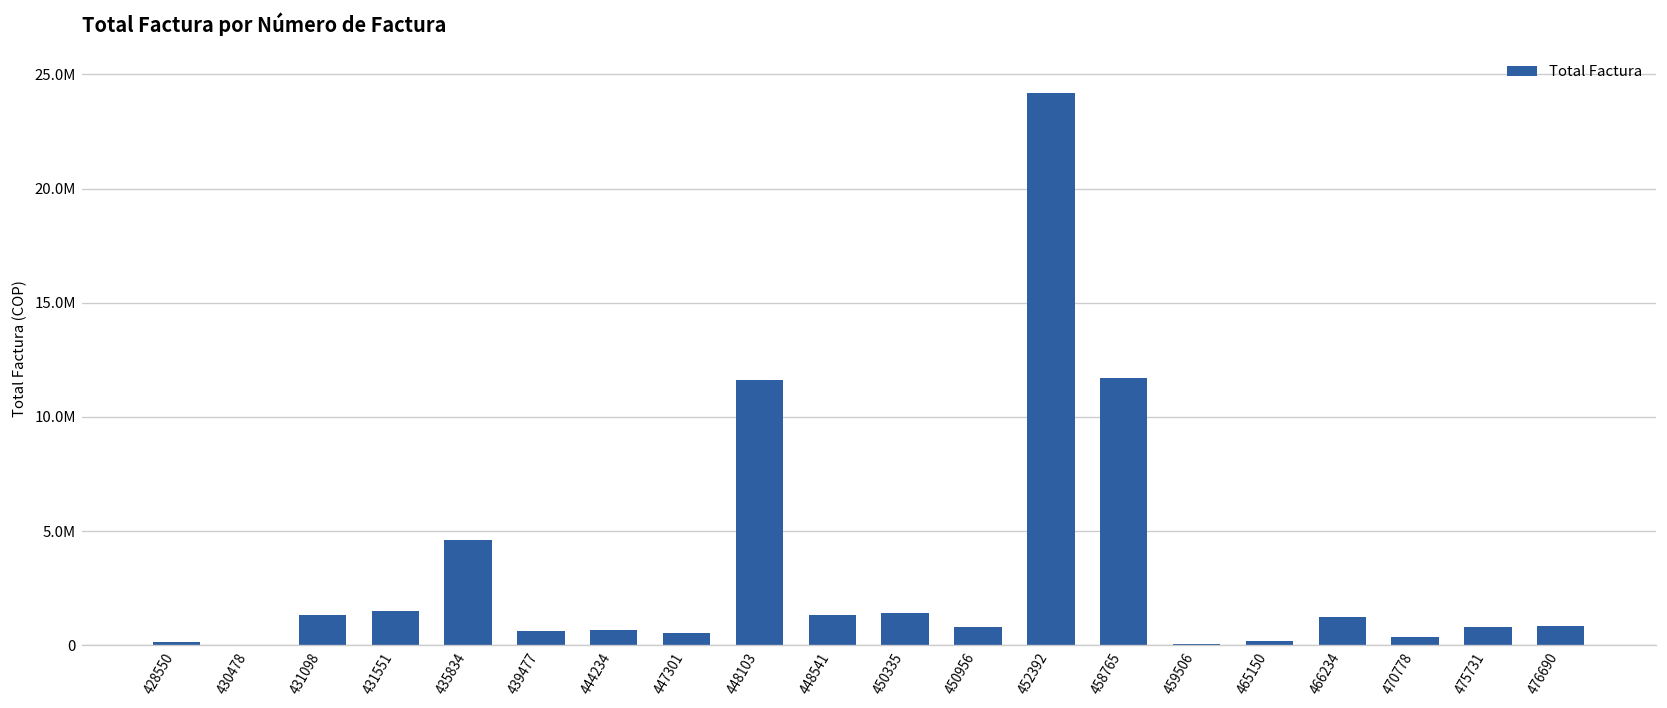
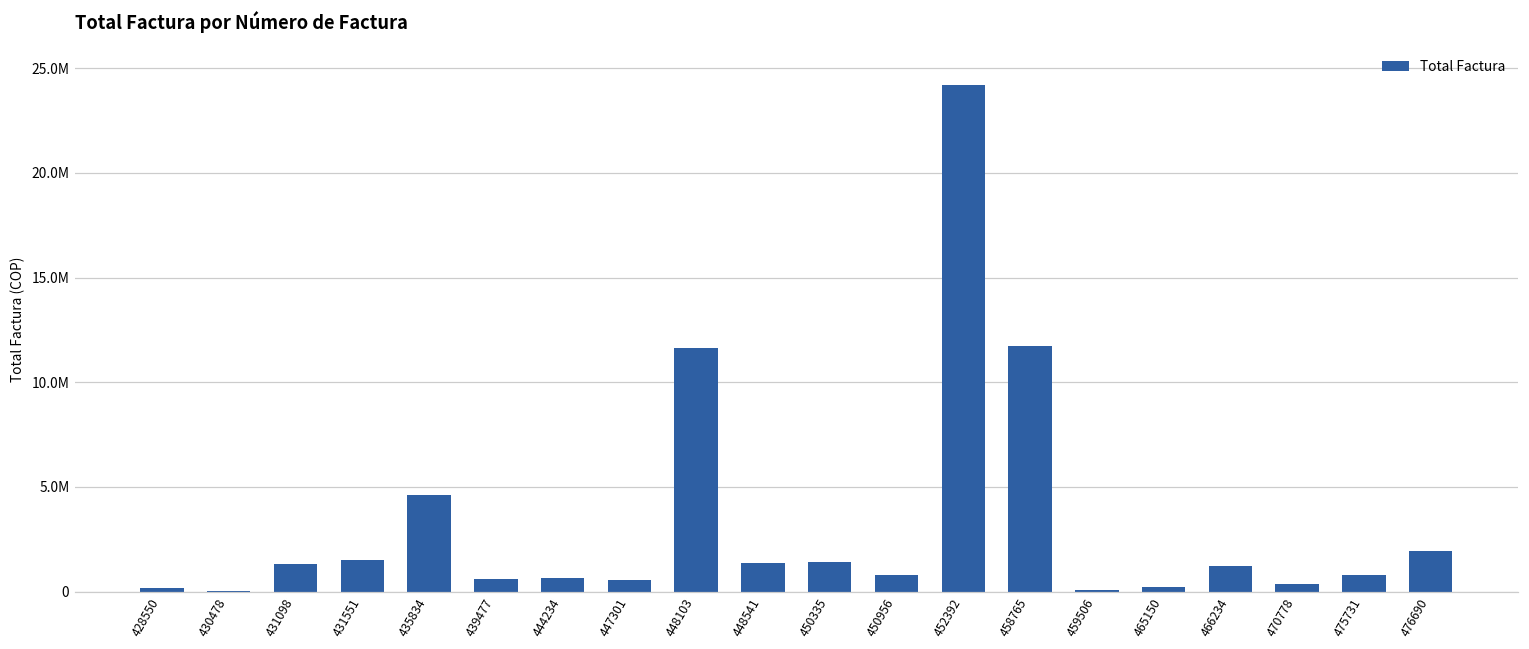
476690: 800000 -> 1900000
